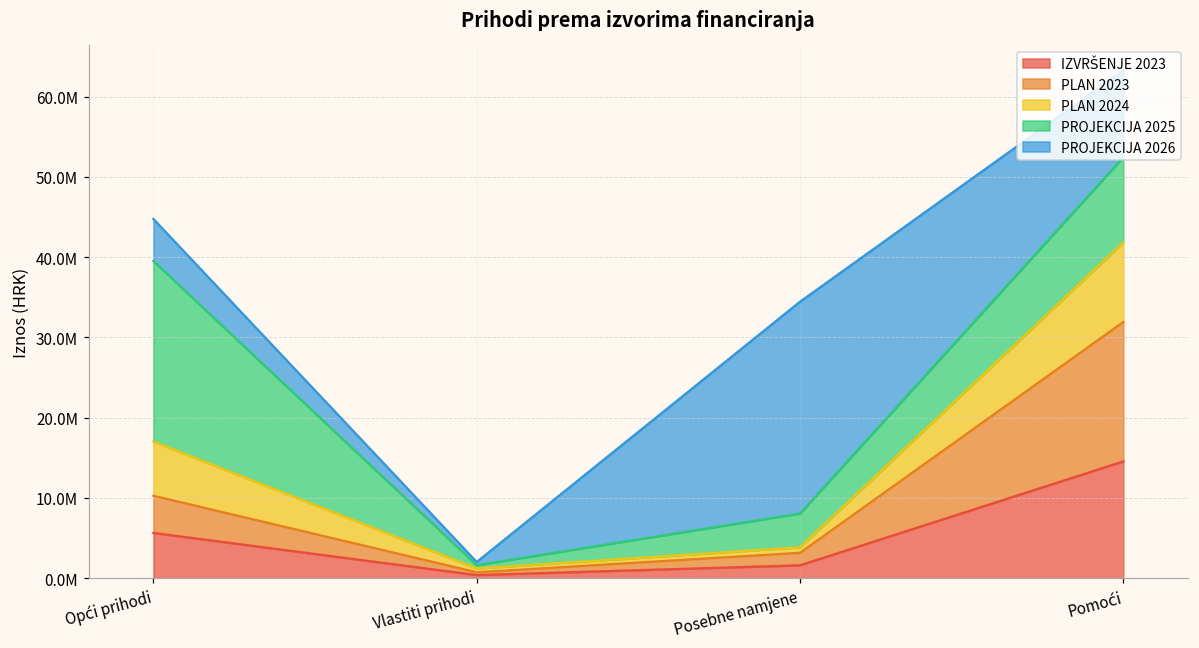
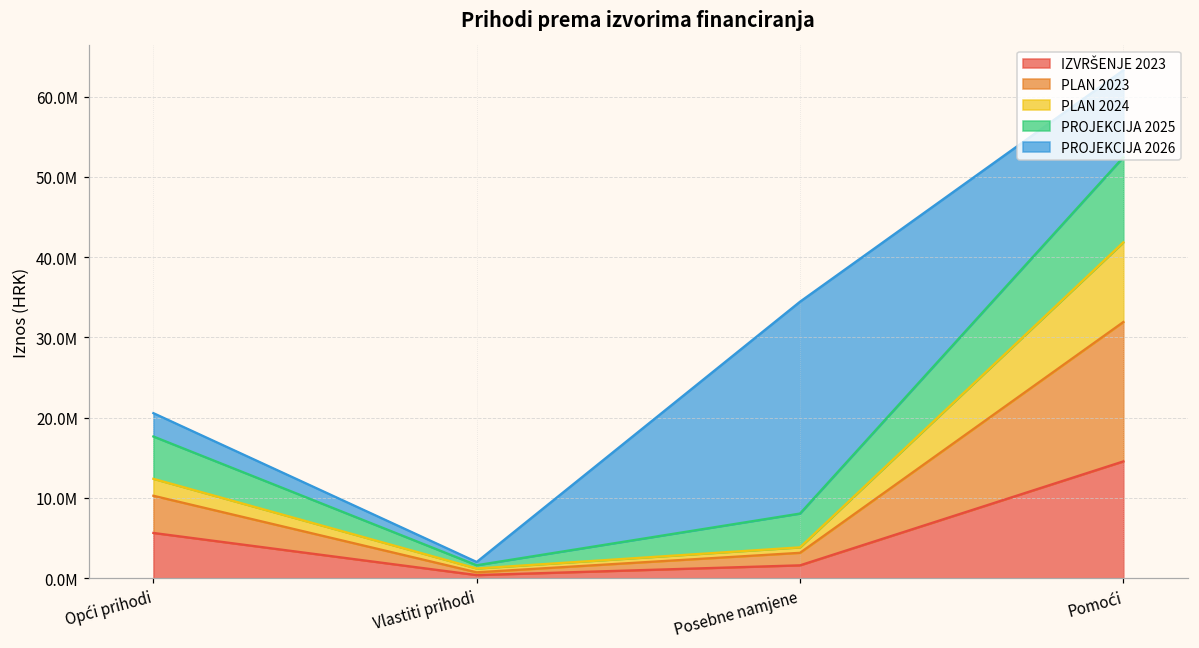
PLAN 2024, Opći prihodi: 7000000 -> 2000000
PROJEKCIJA 2025, Opći prihodi: 22000000 -> 5000000
PROJEKCIJA 2026, Opći prihodi: 5000000 -> 3000000
